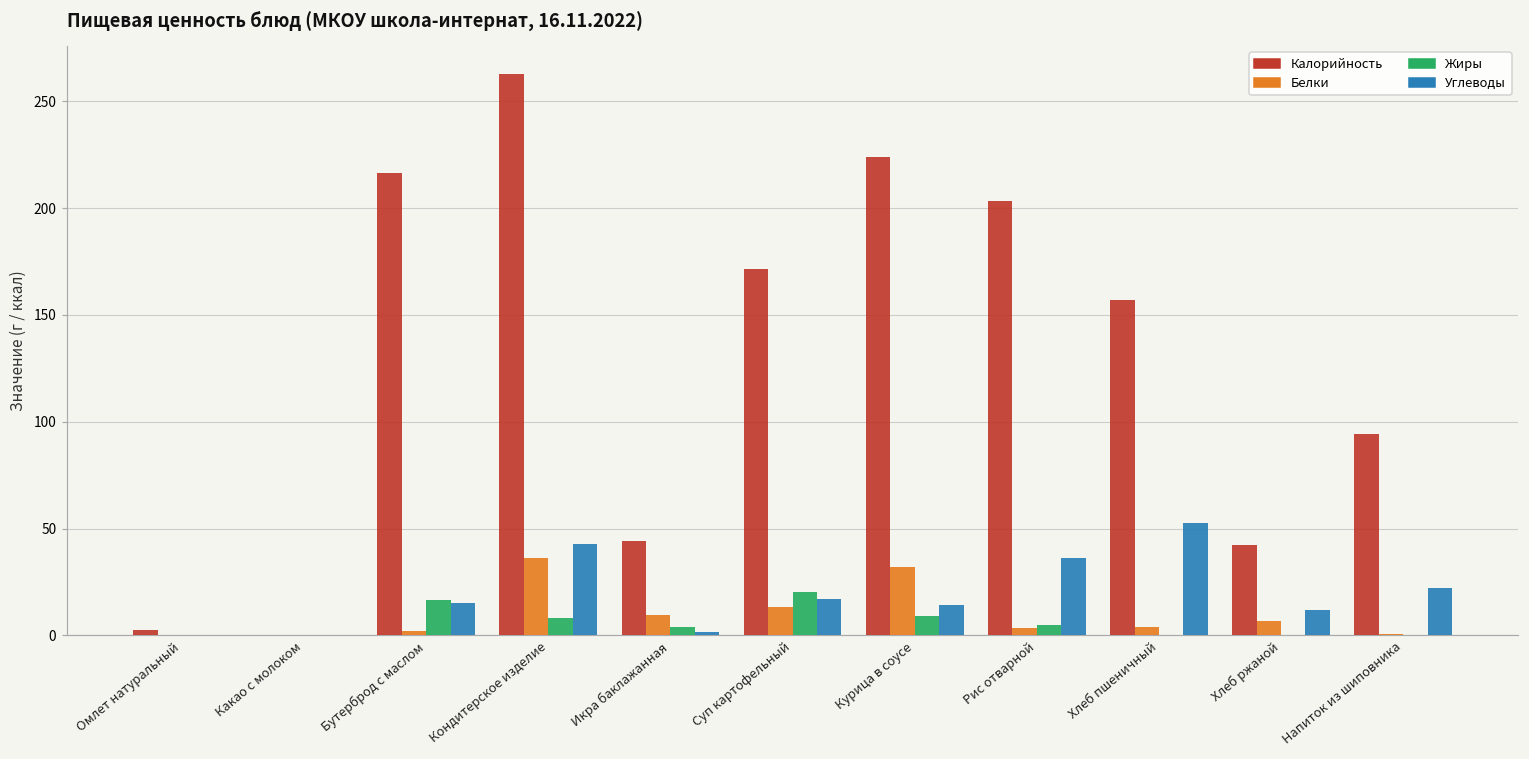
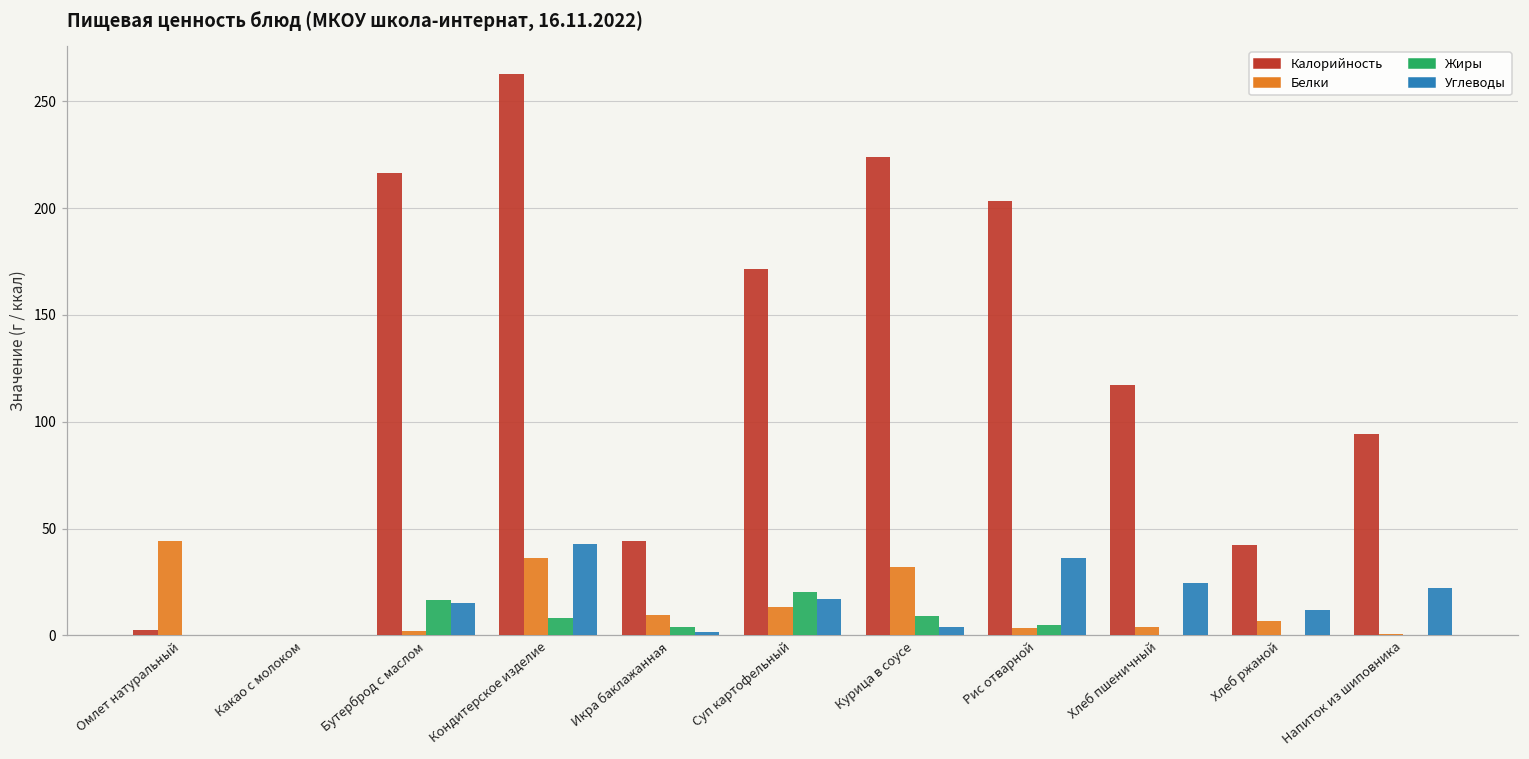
Белки, Омлет натуральный: 0 -> 44
Углеводы, Курица в соусе: 14 -> 4
Калорийность, Хлеб пшеничный: 157 -> 117
Углеводы, Хлеб пшеничный: 53 -> 25
